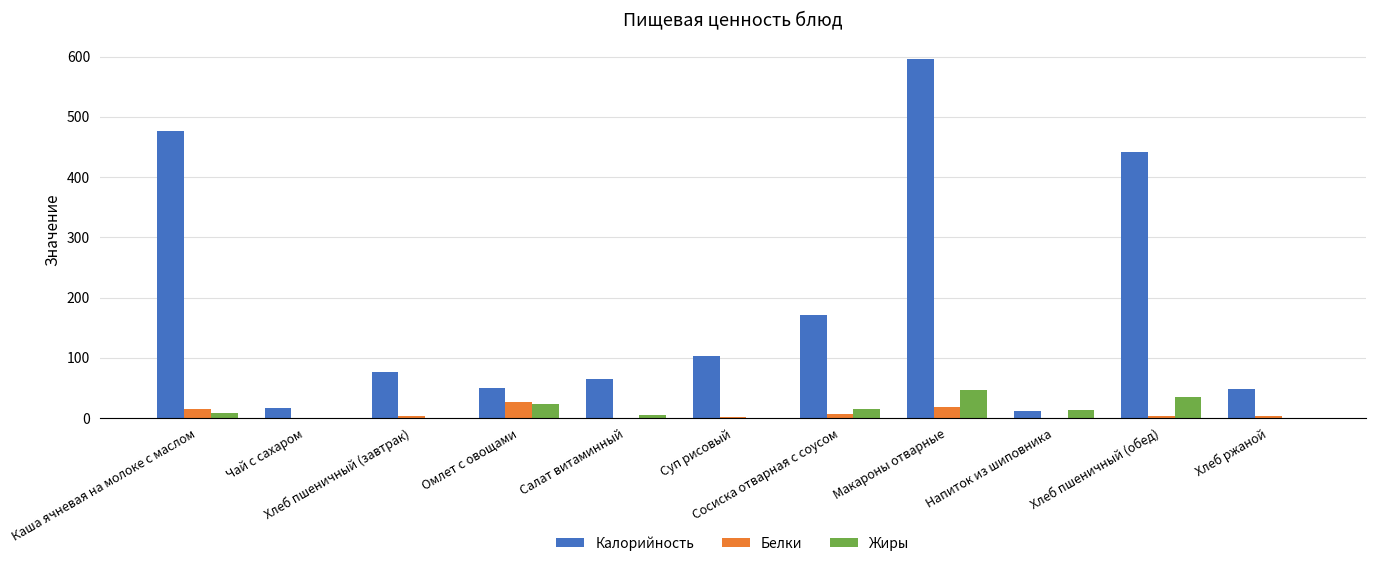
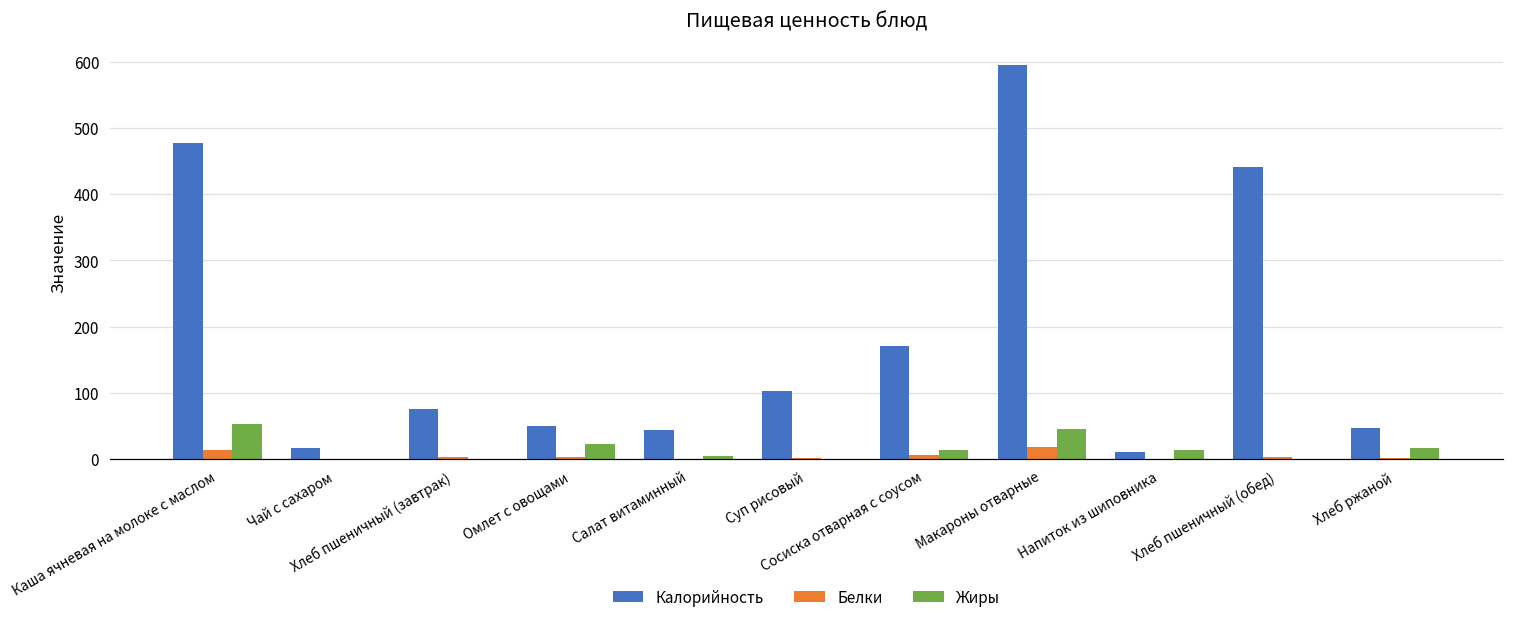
Жиры, Каша ячневая на молоке с маслом: 10 -> 50
Белки, Омлет с овощами: 30 -> 0
Калорийность, Салат витаминный: 70 -> 40
Жиры, Хлеб пшеничный (обед): 30 -> 0
Жиры, Хлеб ржаной: 0 -> 20
